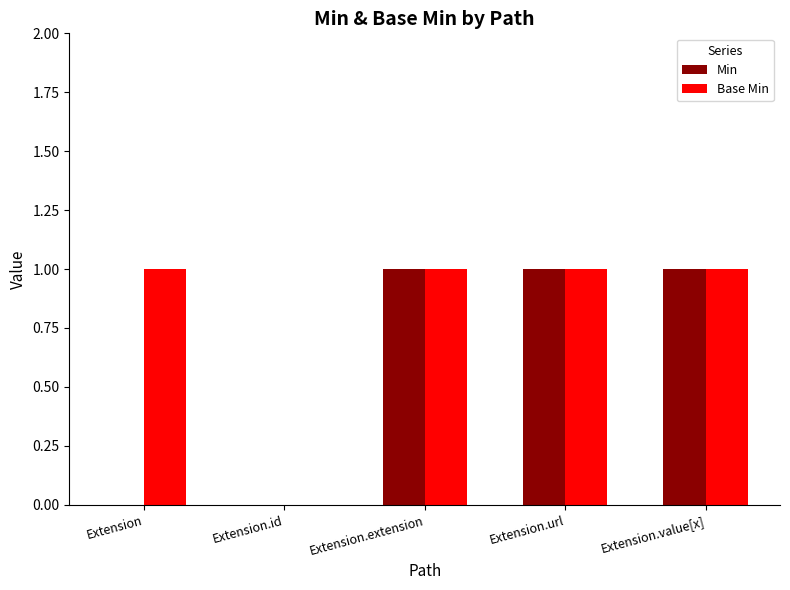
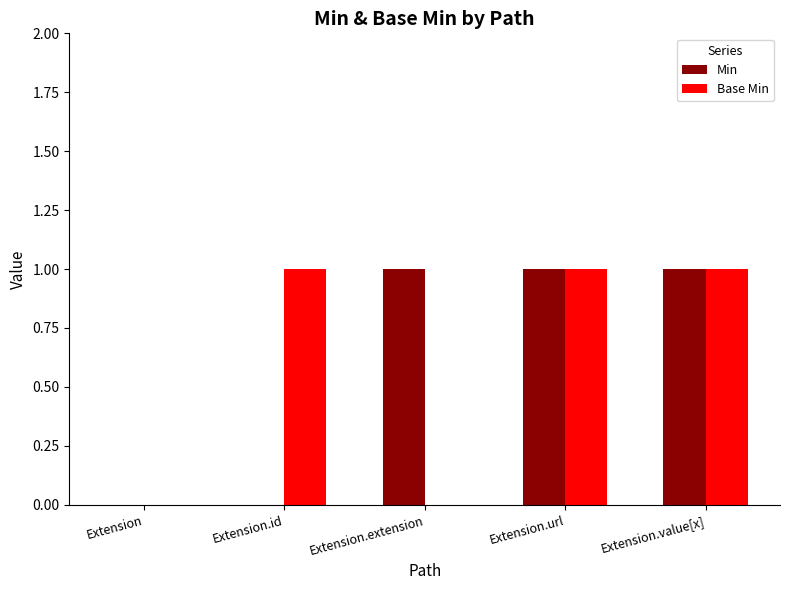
Base Min, Extension: 1 -> 0
Base Min, Extension.id: 0 -> 1
Base Min, Extension.extension: 1 -> 0
